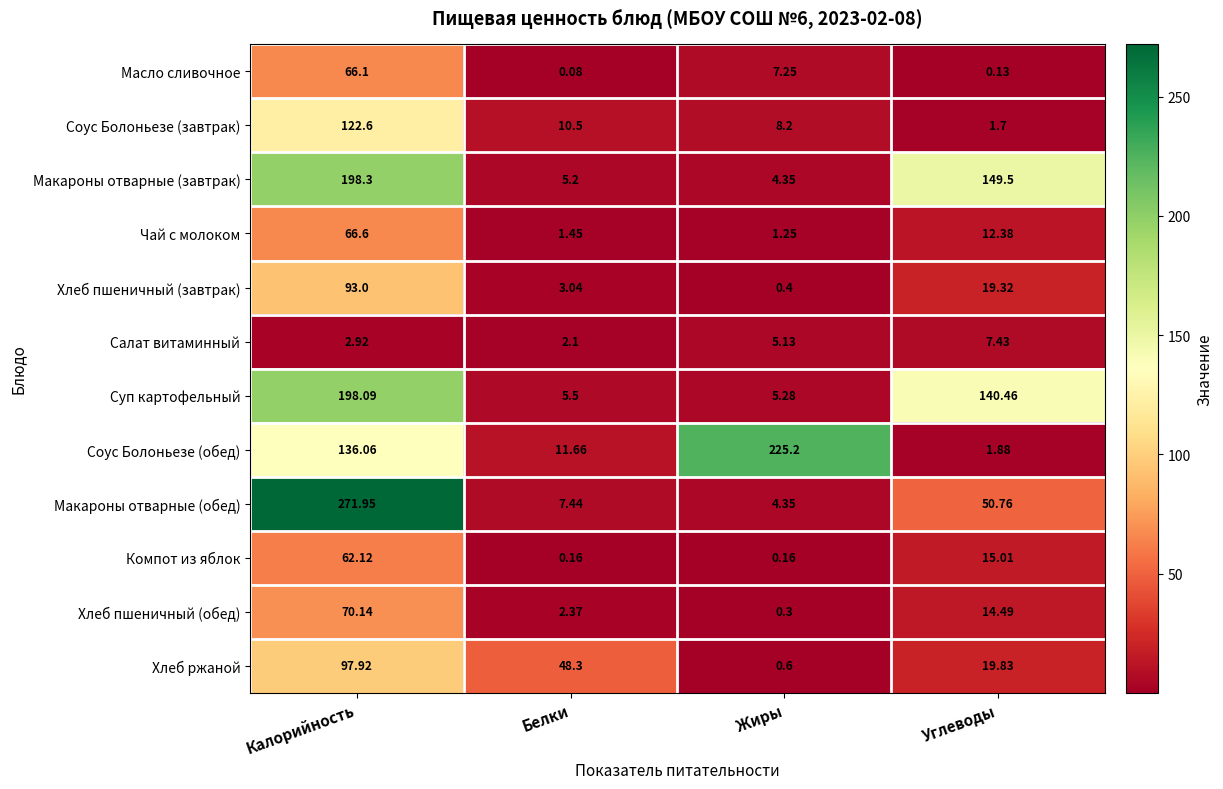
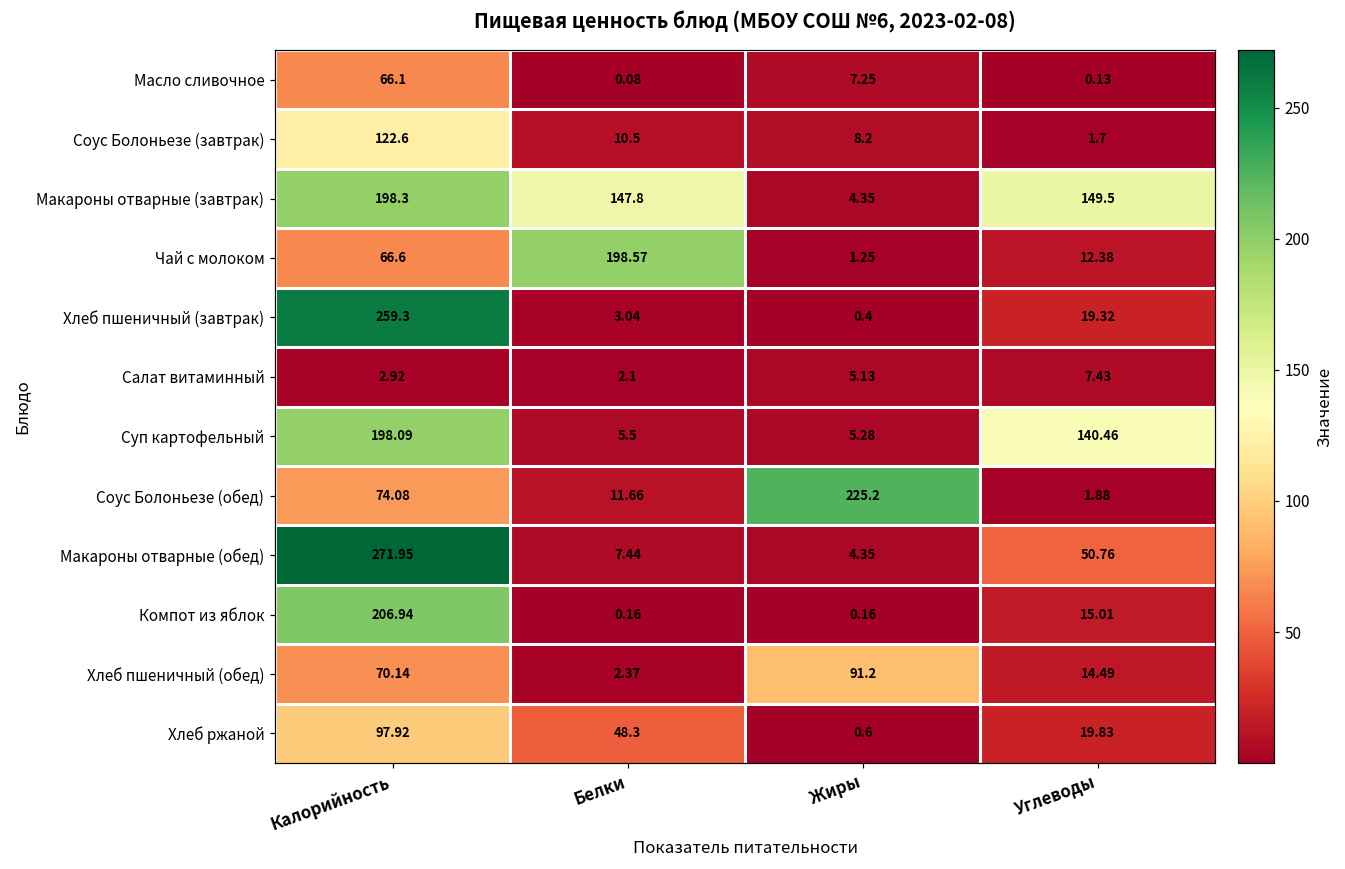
Макароны отварные (завтрак), Белки: 5.2 -> 147.8
Чай с молоком, Белки: 1.45 -> 198.57
Хлеб пшеничный (завтрак), Калорийность: 93.0 -> 259.3
Соус Болоньезе (обед), Калорийность: 136.06 -> 74.08
Компот из яблок, Калорийность: 62.12 -> 206.94
Хлеб пшеничный (обед), Жиры: 0.3 -> 91.2
